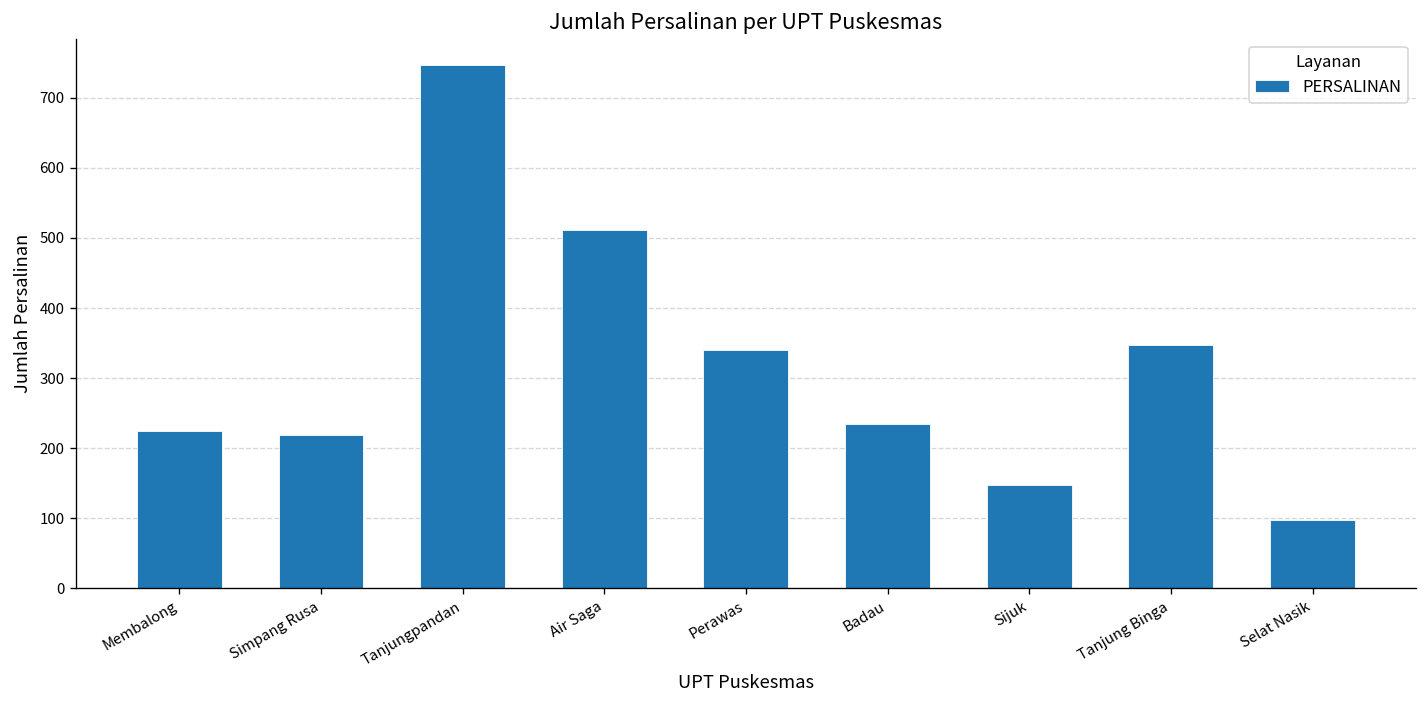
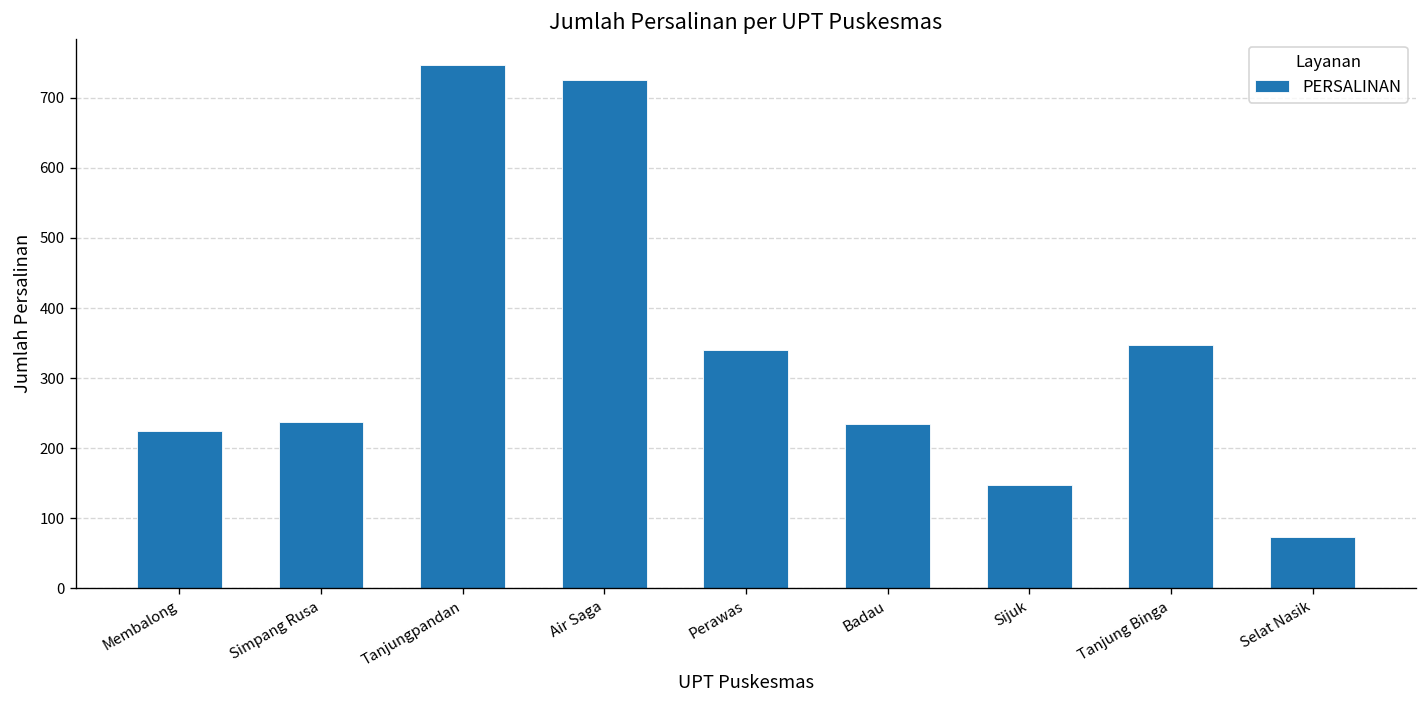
Simpang Rusa: 220 -> 240
Air Saga: 510 -> 730
Selat Nasik: 100 -> 70
